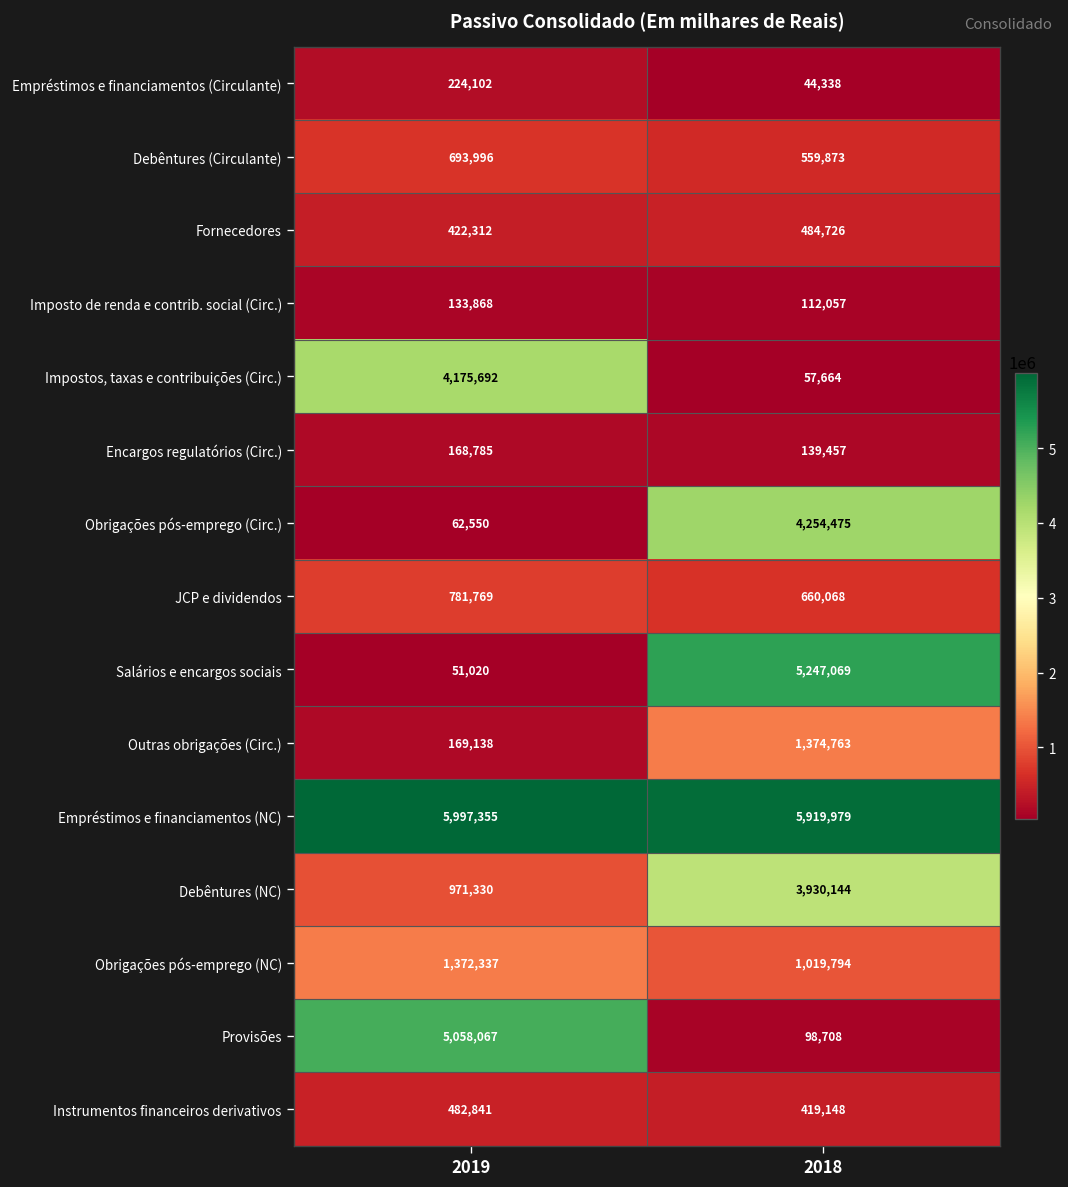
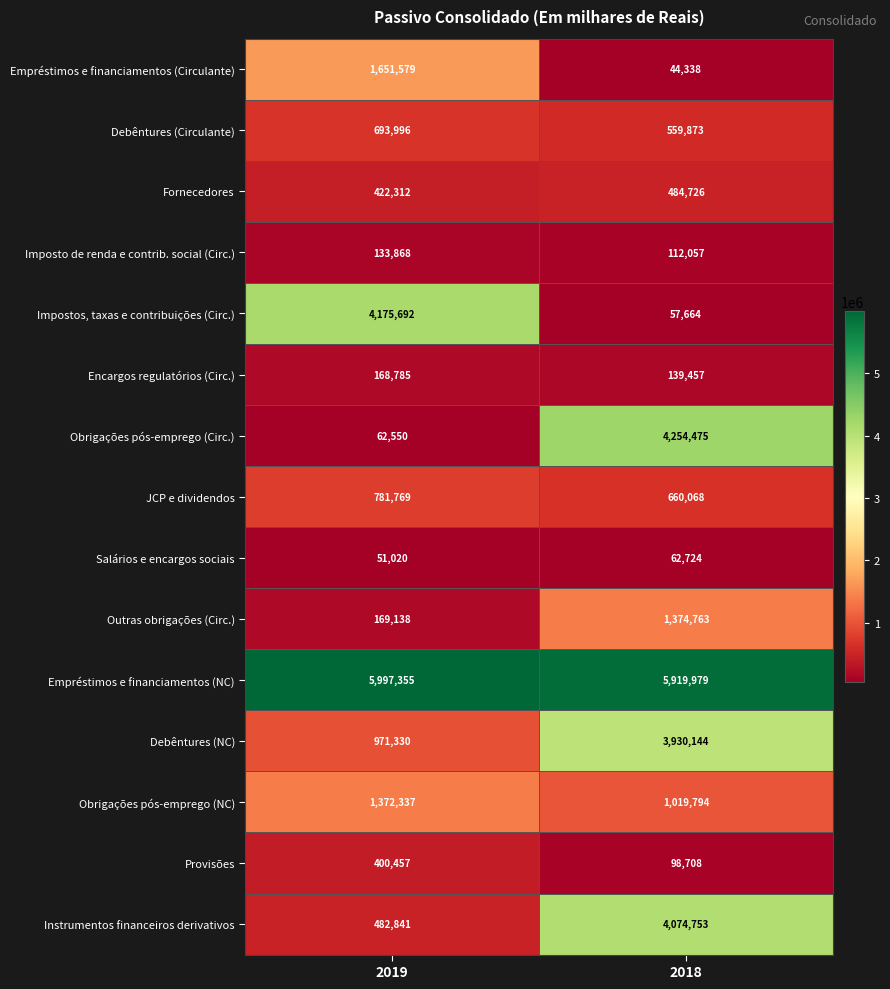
Empréstimos e financiamentos (Circulante), 2019: 224,102 -> 1,651,579
Salários e encargos sociais, 2018: 5,247,069 -> 62,724
Provisões, 2019: 5,058,067 -> 400,457
Instrumentos financeiros derivativos, 2018: 419,148 -> 4,074,753
